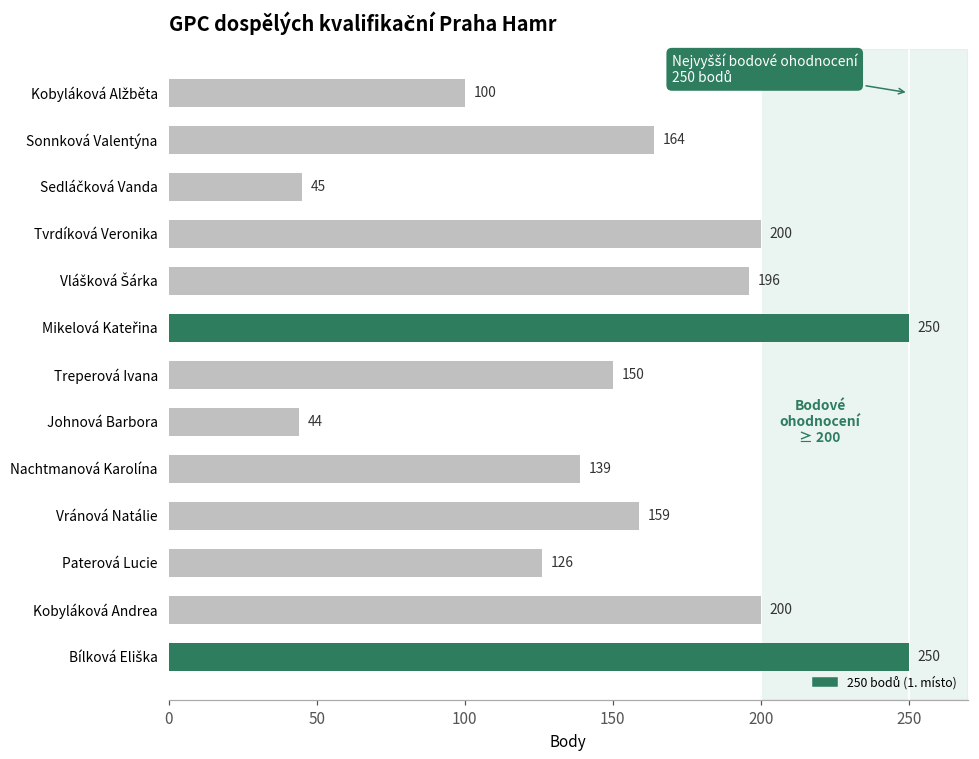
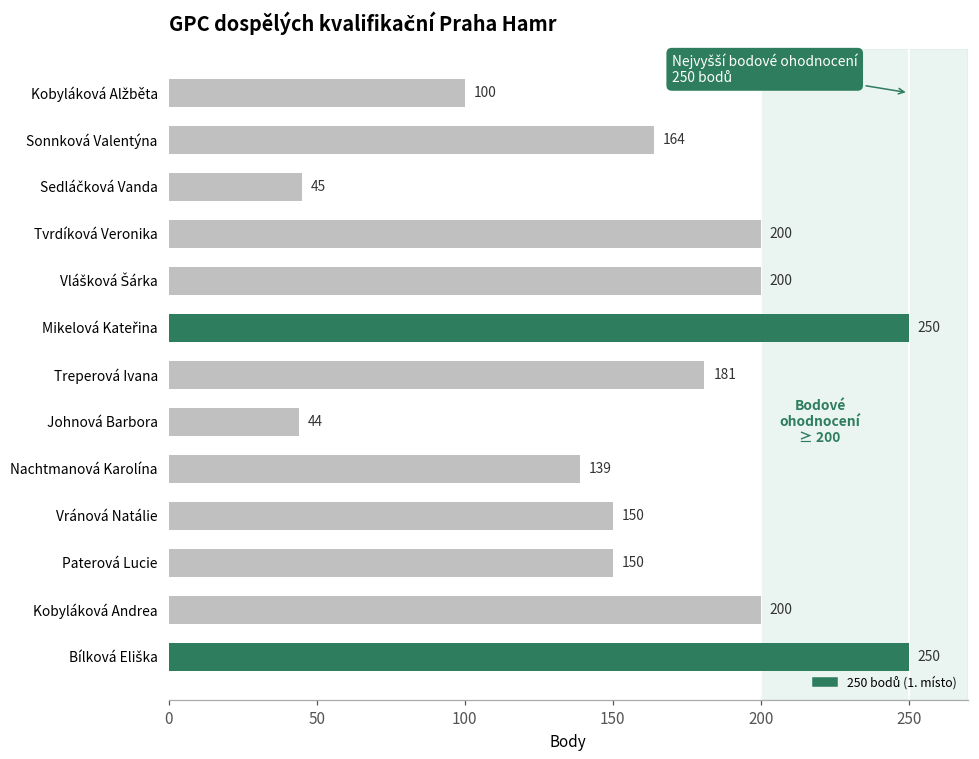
Vlášková Šárka: 196 -> 200
Treperová Ivana: 150 -> 181
Vránová Natálie: 159 -> 150
Paterová Lucie: 126 -> 150
